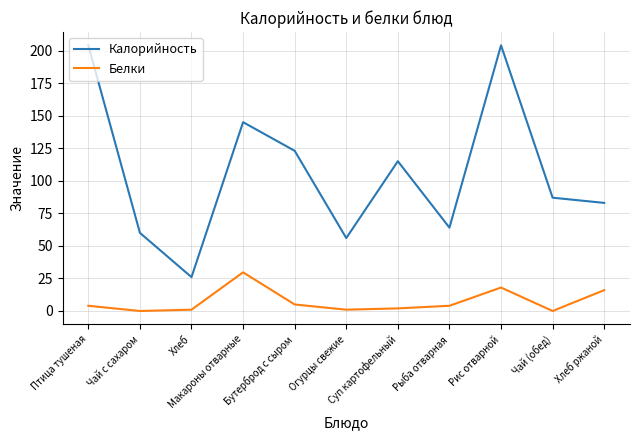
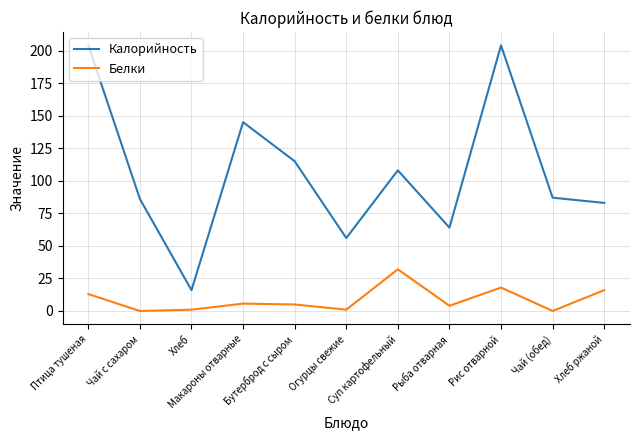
Белки, Птица тушеная: 4 -> 13
Калорийность, Чай с сахаром: 60 -> 86
Калорийность, Хлеб: 26 -> 16
Белки, Макароны отварные: 30 -> 6
Калорийность, Бутерброд с сыром: 123 -> 115
Калорийность, Суп картофельный: 115 -> 108
Белки, Суп картофельный: 2 -> 32
